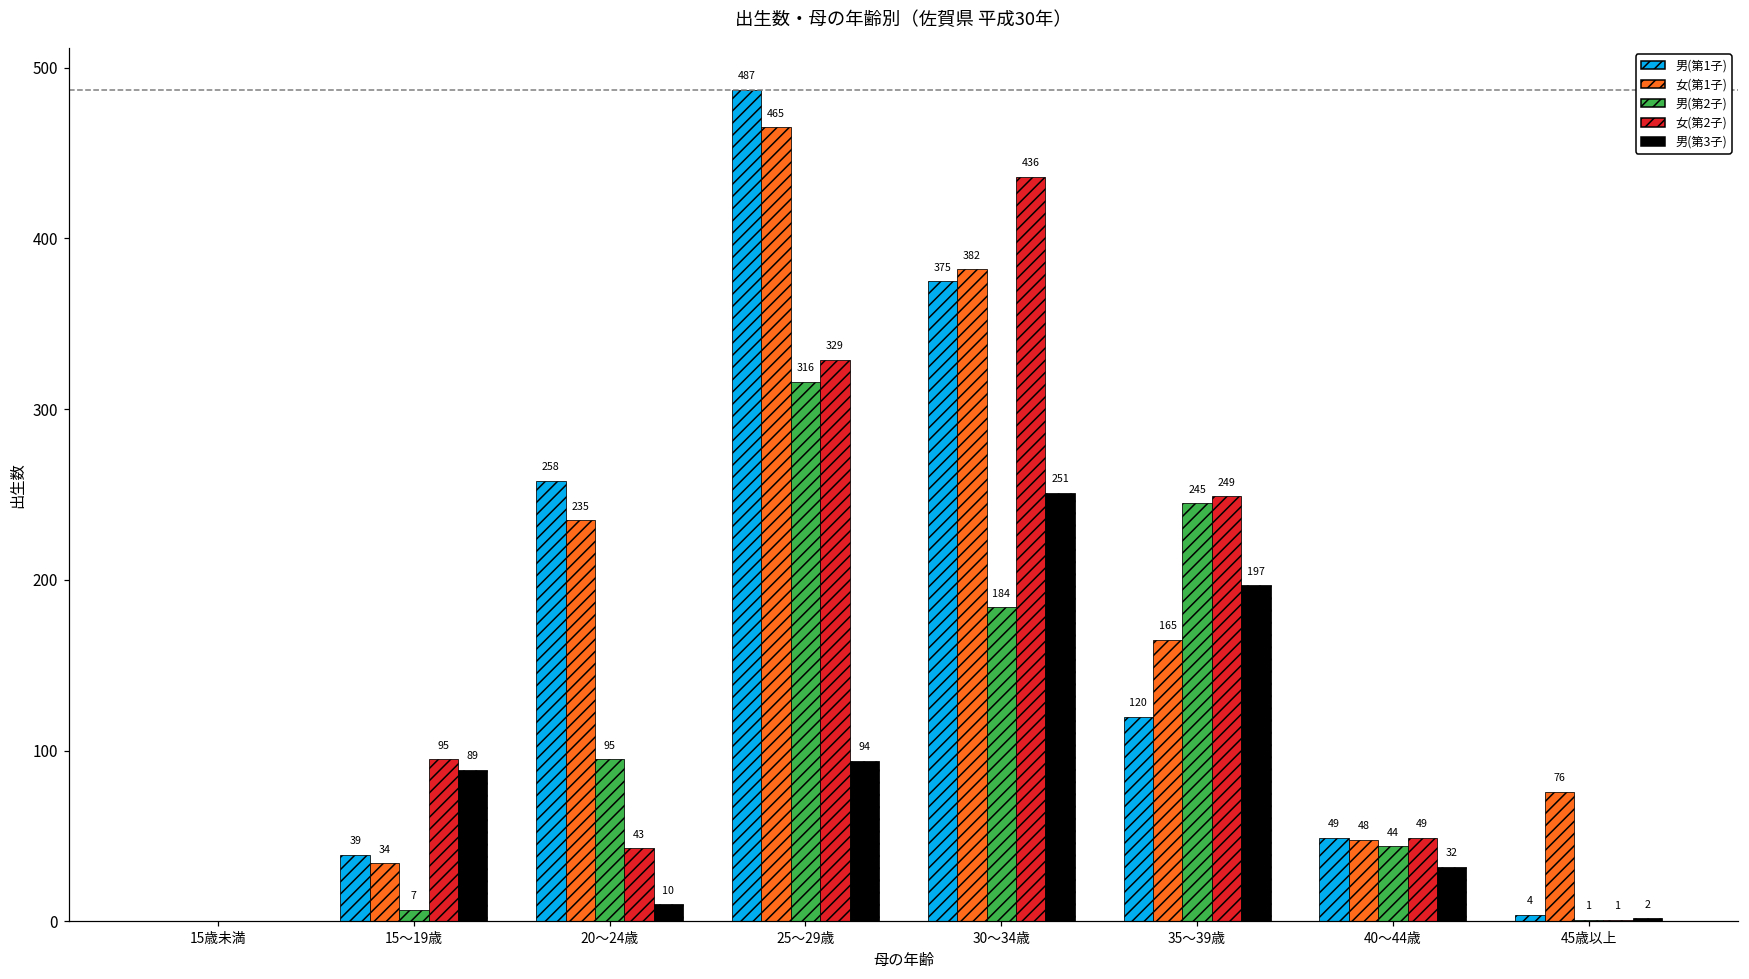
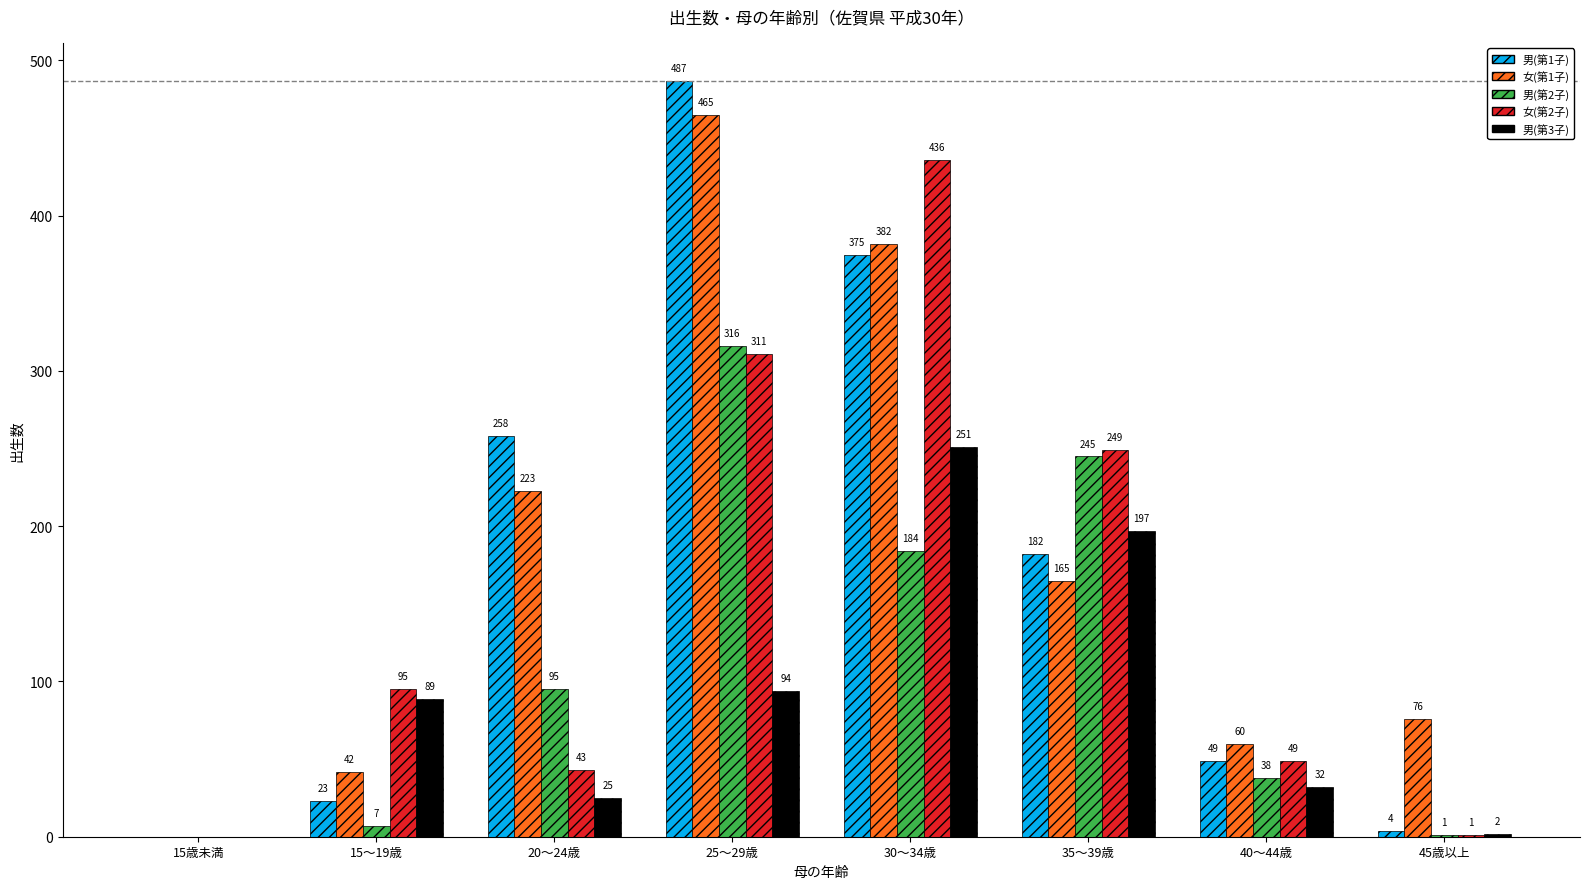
男(第1子), 15～19歳: 39 -> 23
女(第1子), 15～19歳: 34 -> 42
女(第1子), 20～24歳: 235 -> 223
男(第3子), 20～24歳: 10 -> 25
女(第2子), 25～29歳: 329 -> 311
男(第1子), 35～39歳: 120 -> 182
女(第1子), 40～44歳: 48 -> 60
男(第2子), 40～44歳: 44 -> 38
